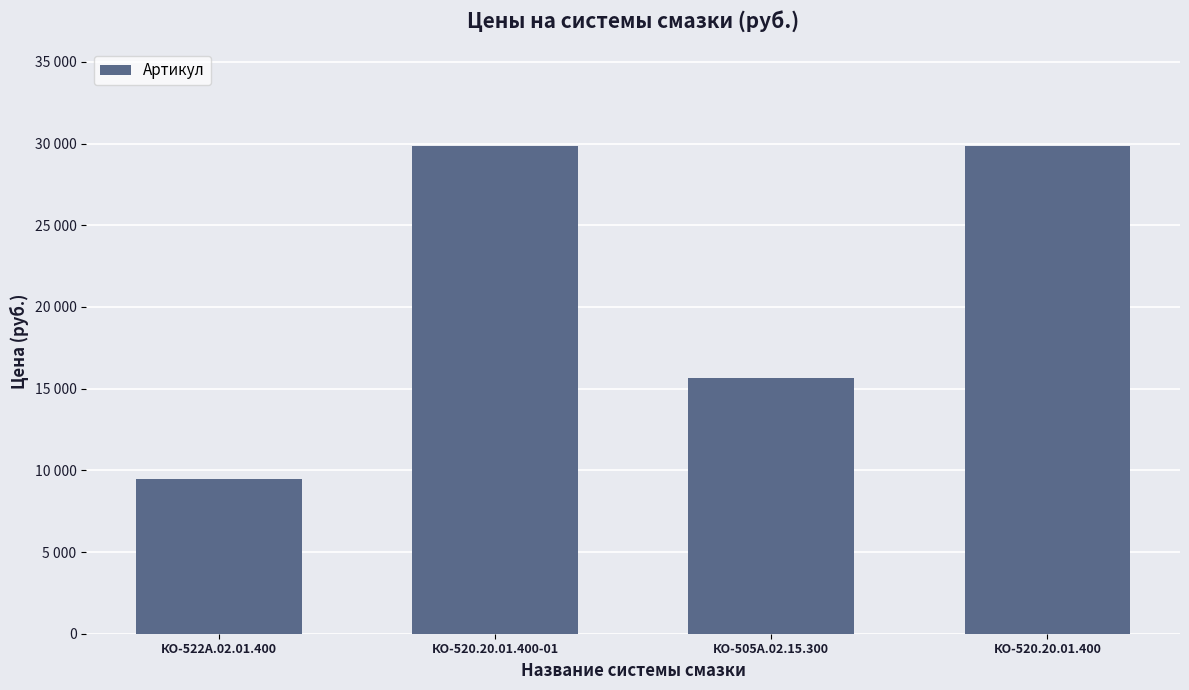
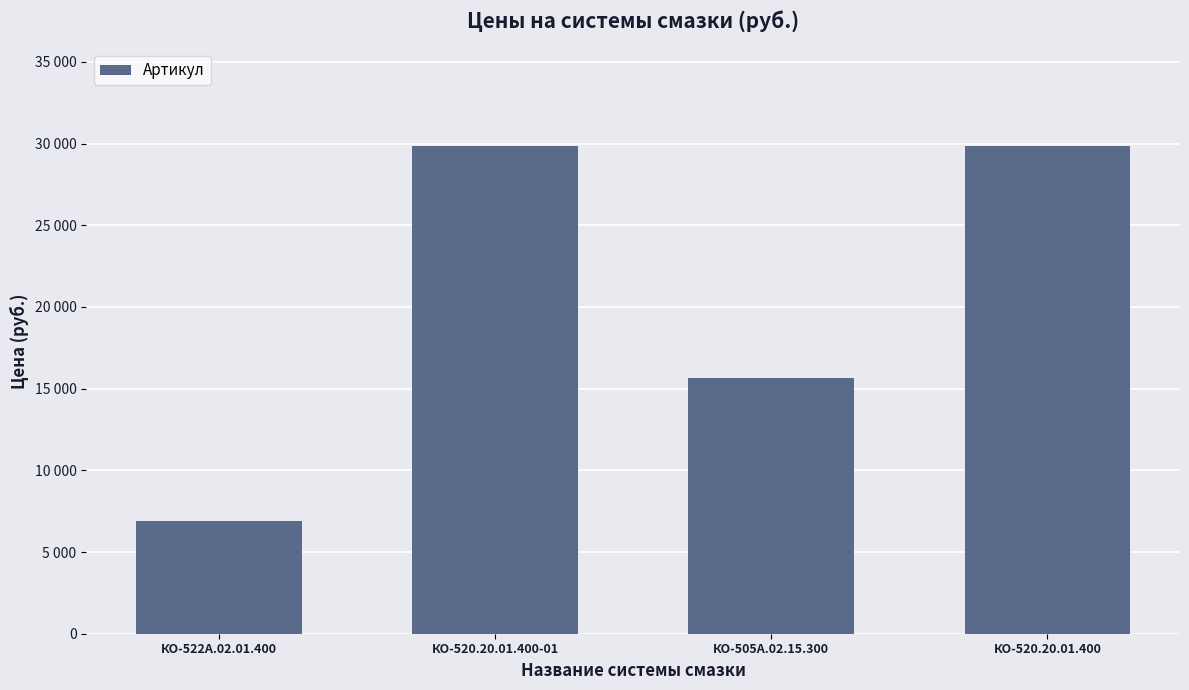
КО-522А.02.01.400: 9500 -> 6900
